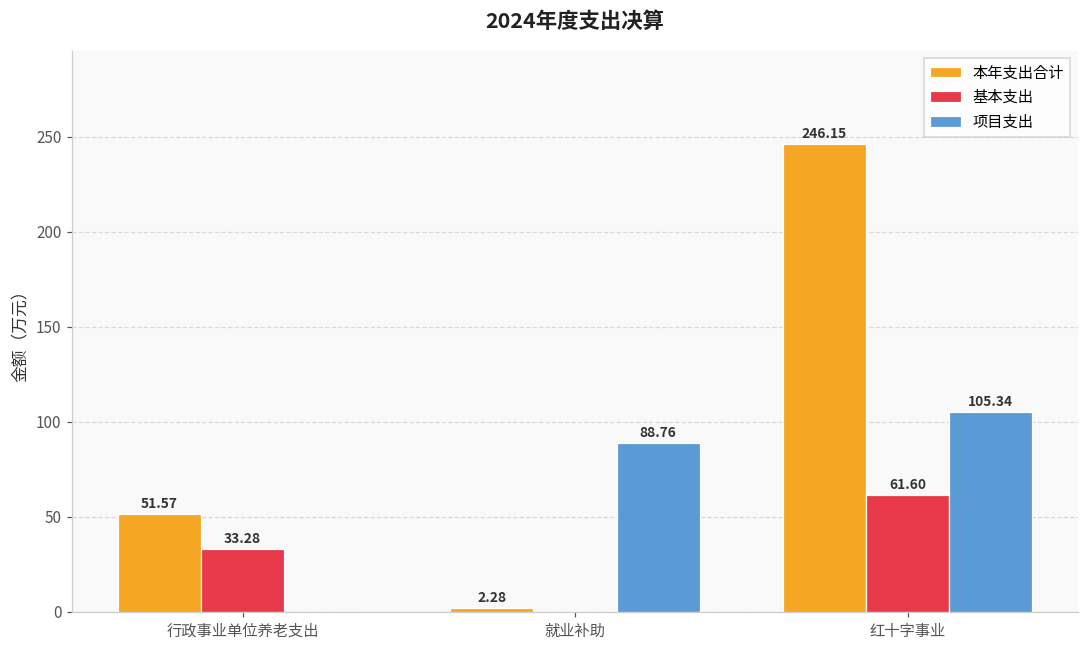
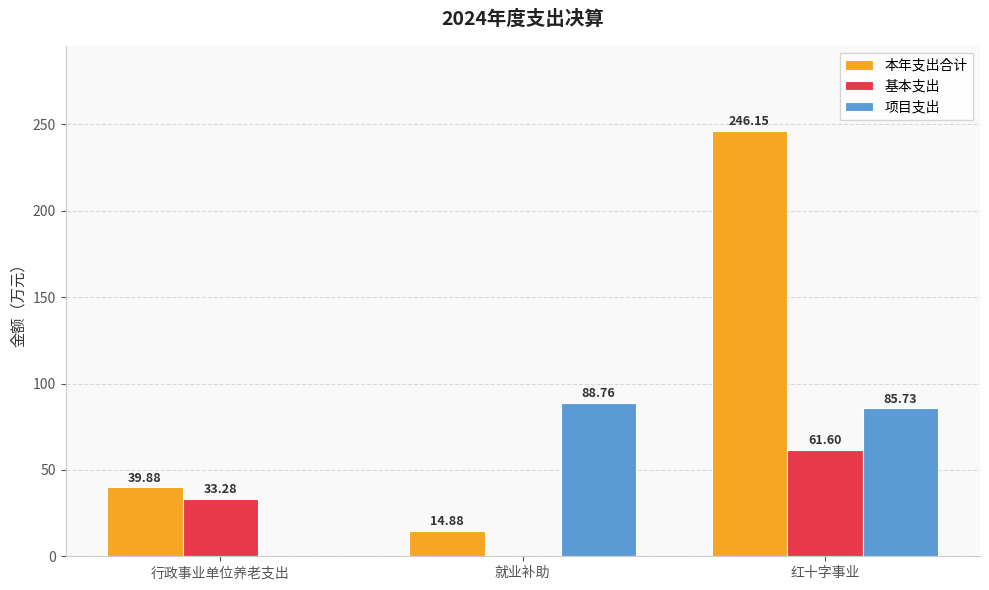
本年支出合计, 行政事业单位养老支出: 51.57 -> 39.88
本年支出合计, 就业补助: 2.28 -> 14.88
项目支出, 红十字事业: 105.34 -> 85.73
